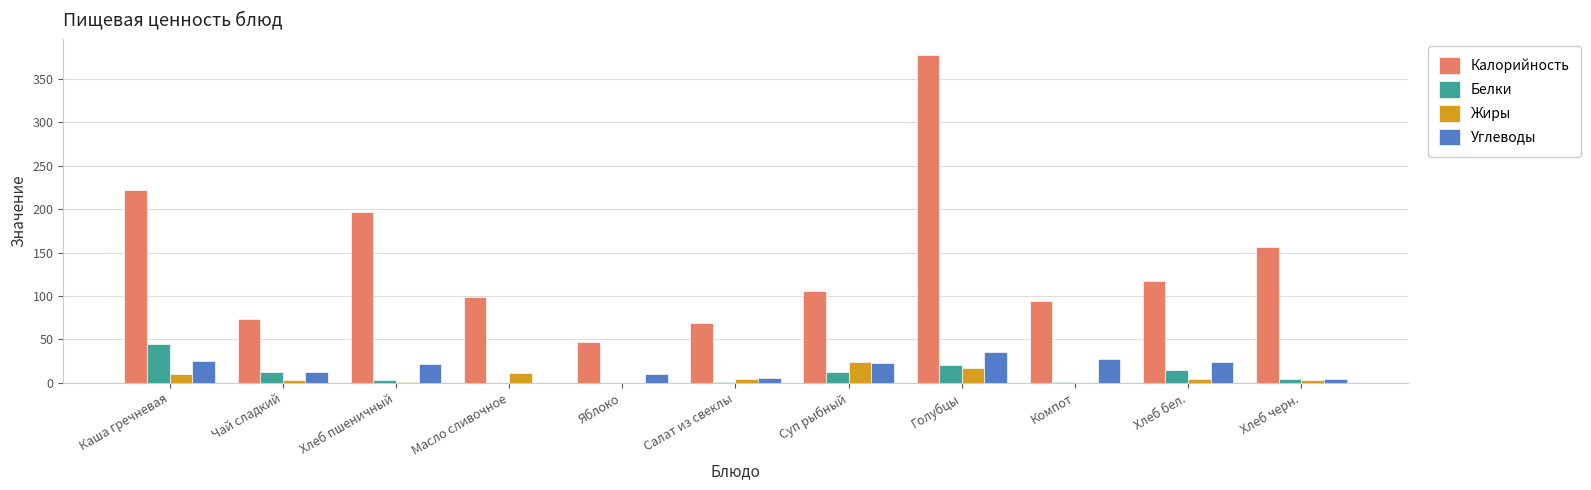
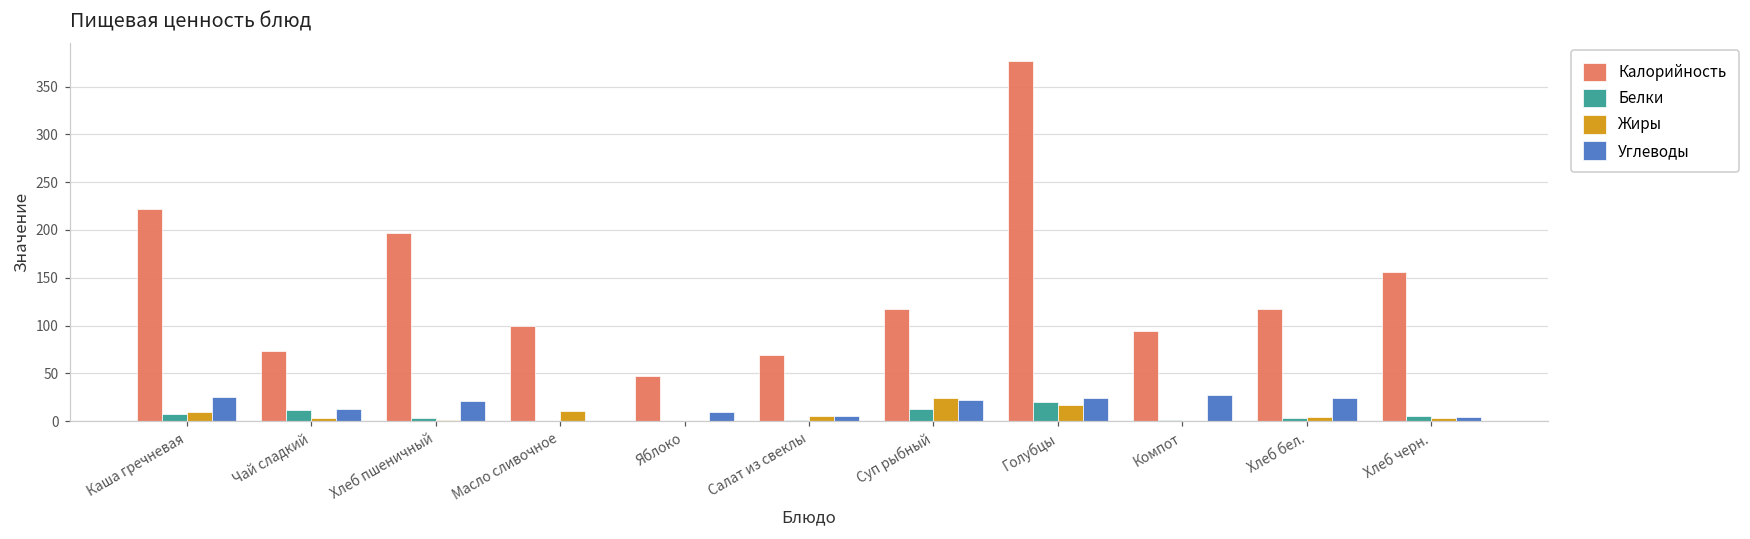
Белки, Каша гречневая: 40 -> 10
Калорийность, Суп рыбный: 110 -> 120
Углеводы, Голубцы: 40 -> 20
Белки, Хлеб бел.: 20 -> 0
